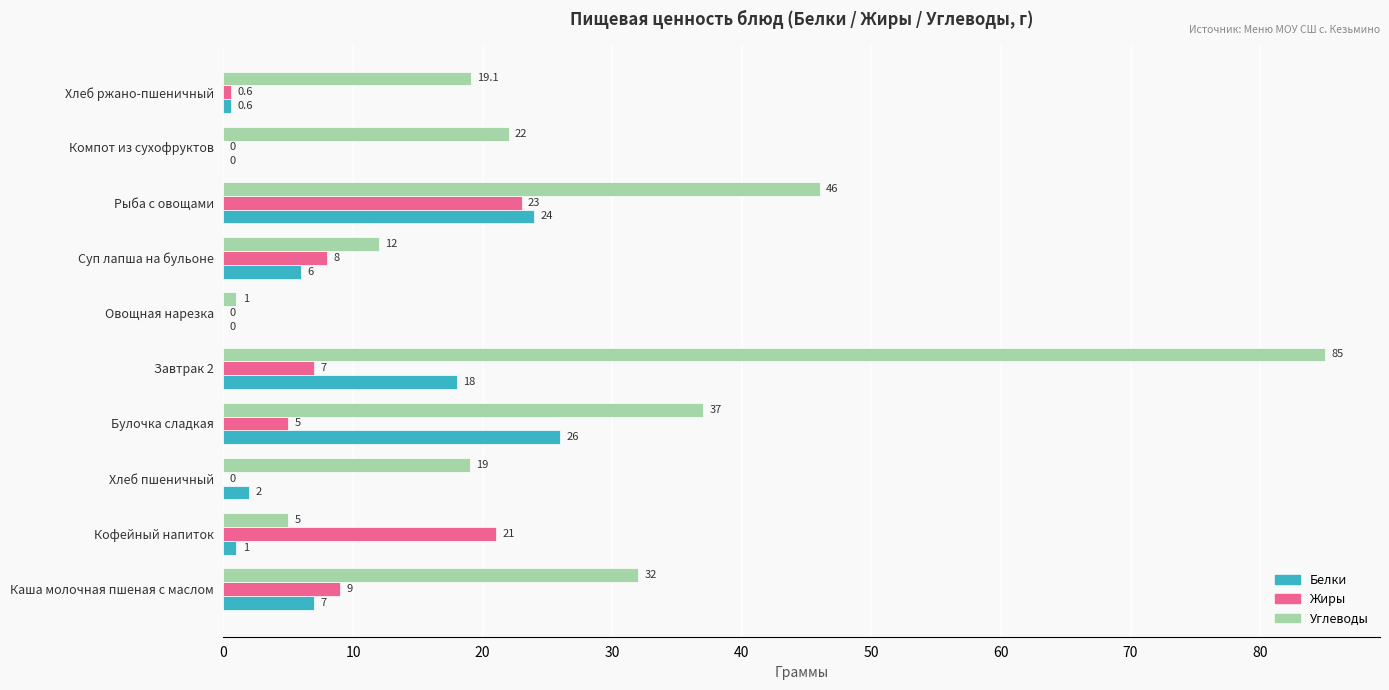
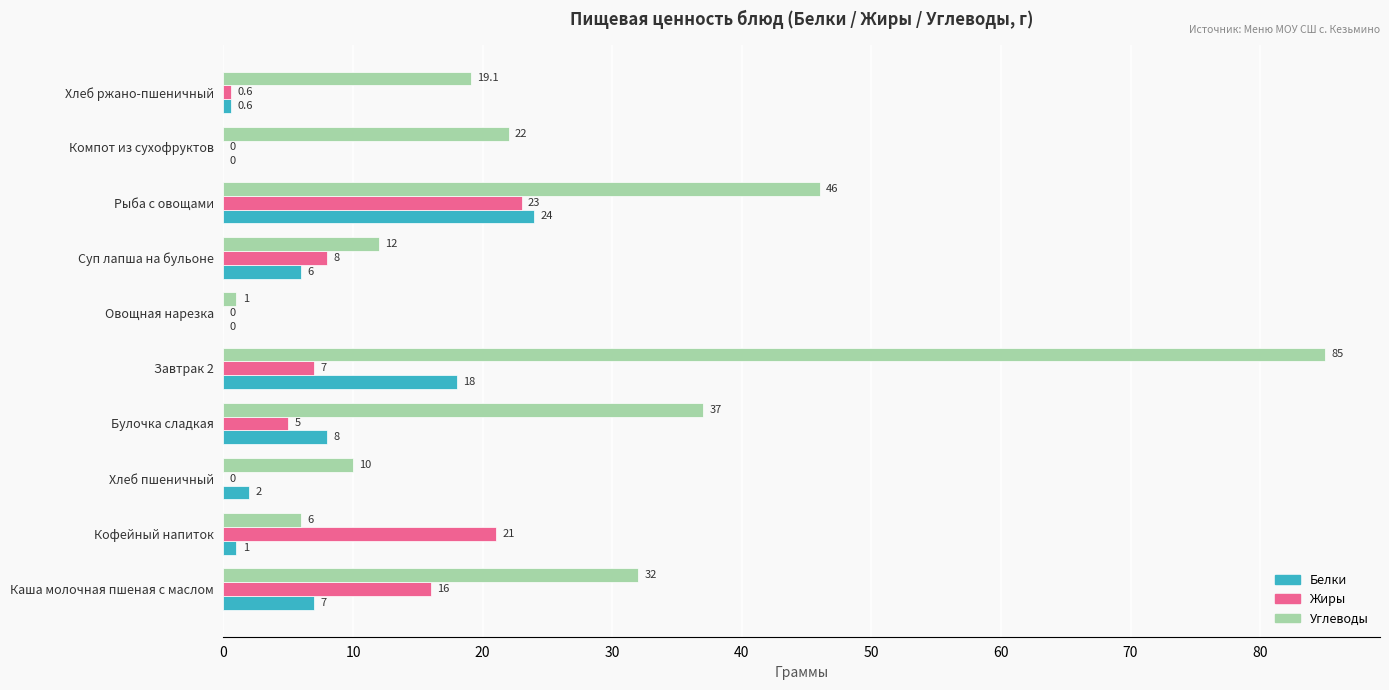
Белки, Булочка сладкая: 26 -> 8
Углеводы, Хлеб пшеничный: 19 -> 10
Углеводы, Кофейный напиток: 5 -> 6
Жиры, Каша молочная пшеная с маслом: 9 -> 16
